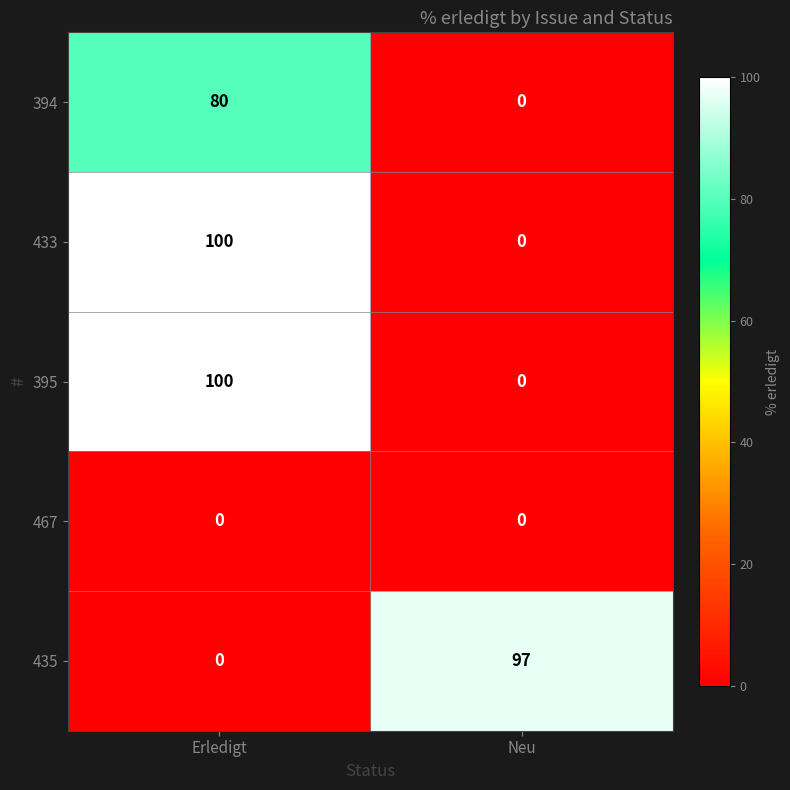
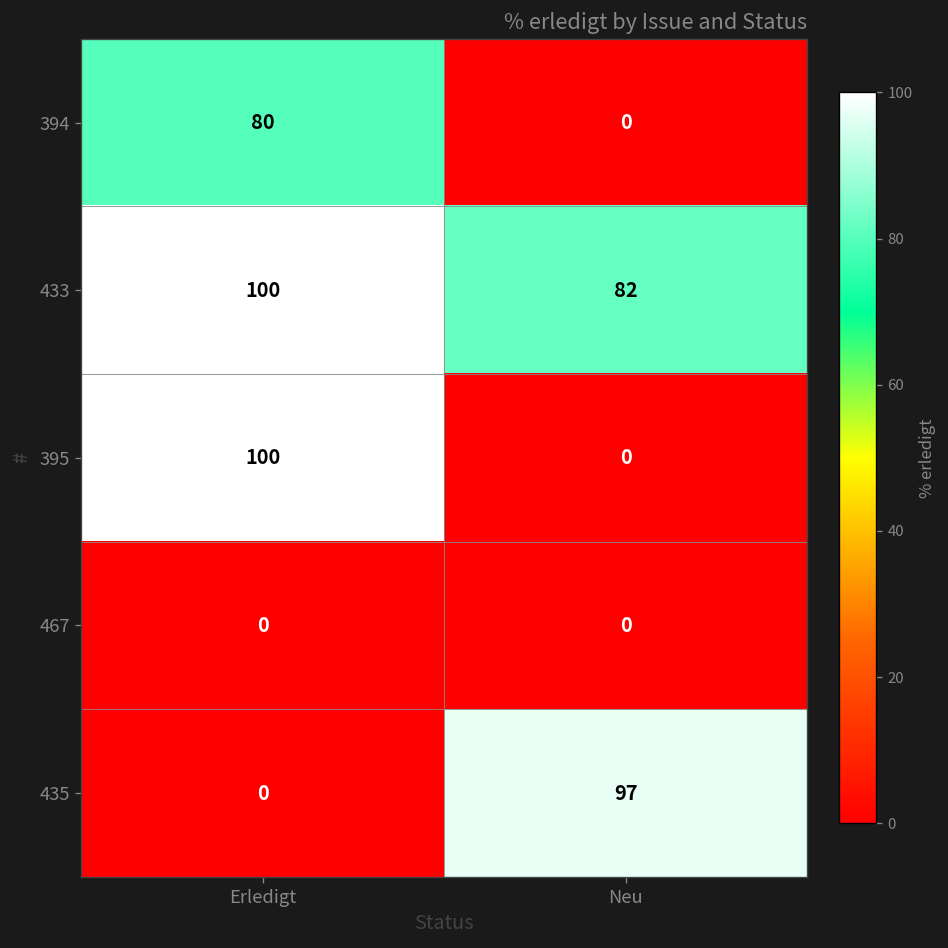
433, Neu: 0 -> 82
